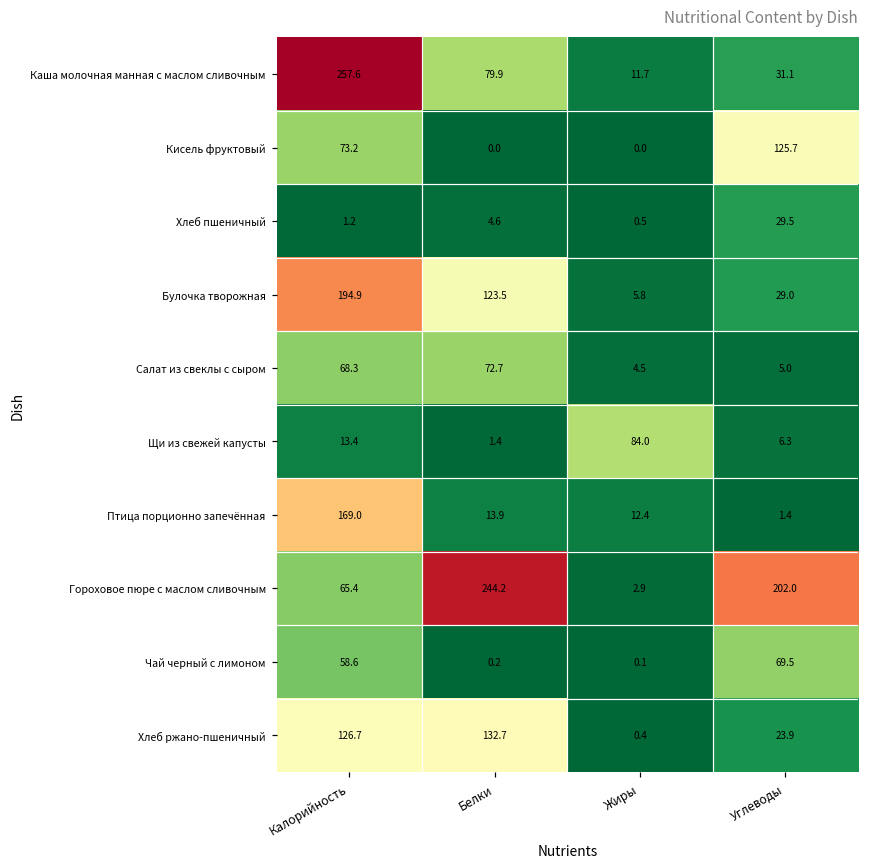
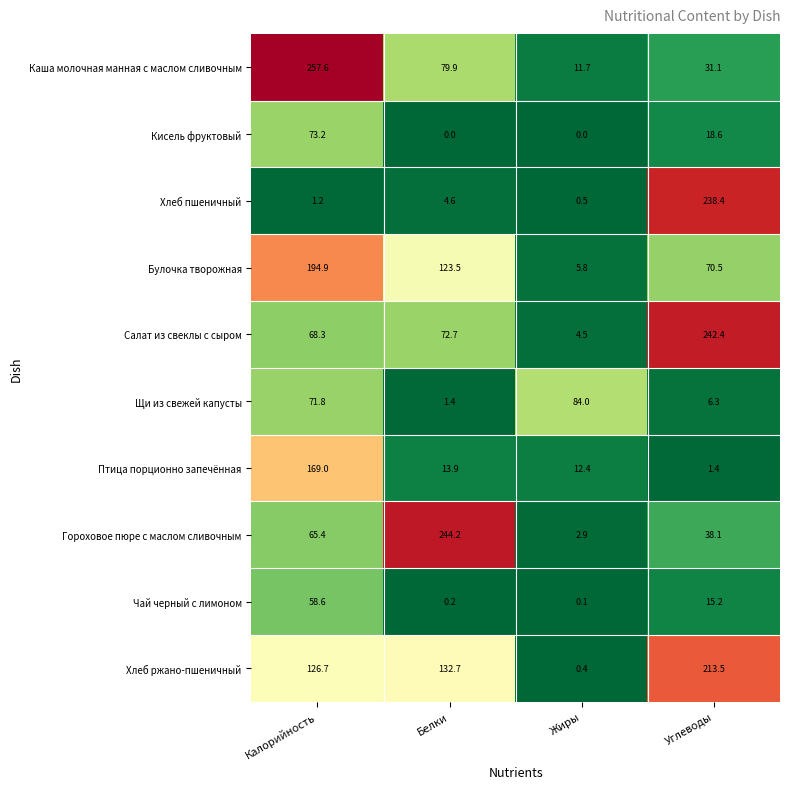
Кисель фруктовый, Углеводы: 125.7 -> 18.6
Хлеб пшеничный, Углеводы: 29.5 -> 238.4
Булочка творожная, Углеводы: 29.0 -> 70.5
Салат из свеклы с сыром, Углеводы: 5.0 -> 242.4
Щи из свежей капусты, Калорийность: 13.4 -> 71.8
Гороховое пюре с маслом сливочным, Углеводы: 202.0 -> 38.1
Чай черный с лимоном, Углеводы: 69.5 -> 15.2
Хлеб ржано-пшеничный, Углеводы: 23.9 -> 213.5
